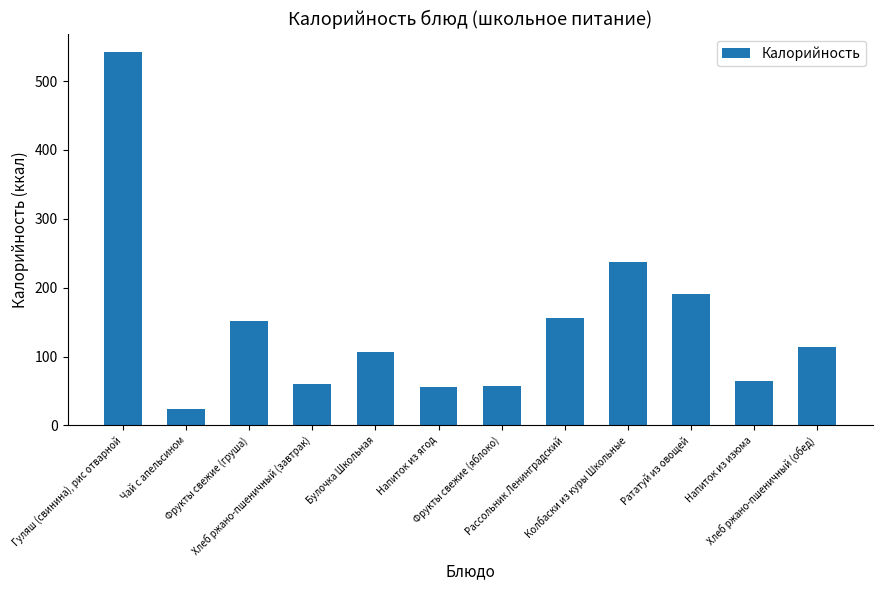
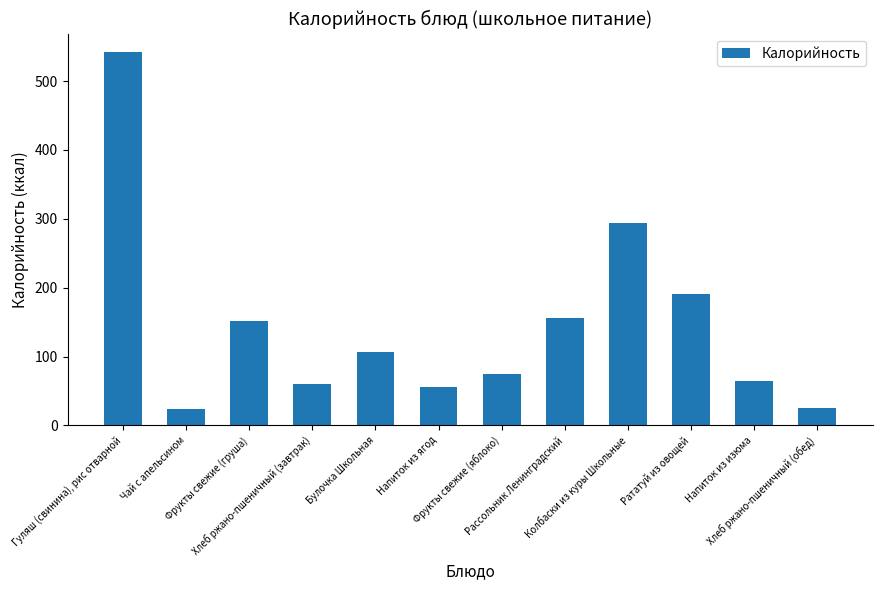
Фрукты свежие (яблоко): 60 -> 80
Колбаски из куры Школьные: 240 -> 290
Хлеб ржано-пшеничный (обед): 110 -> 20
